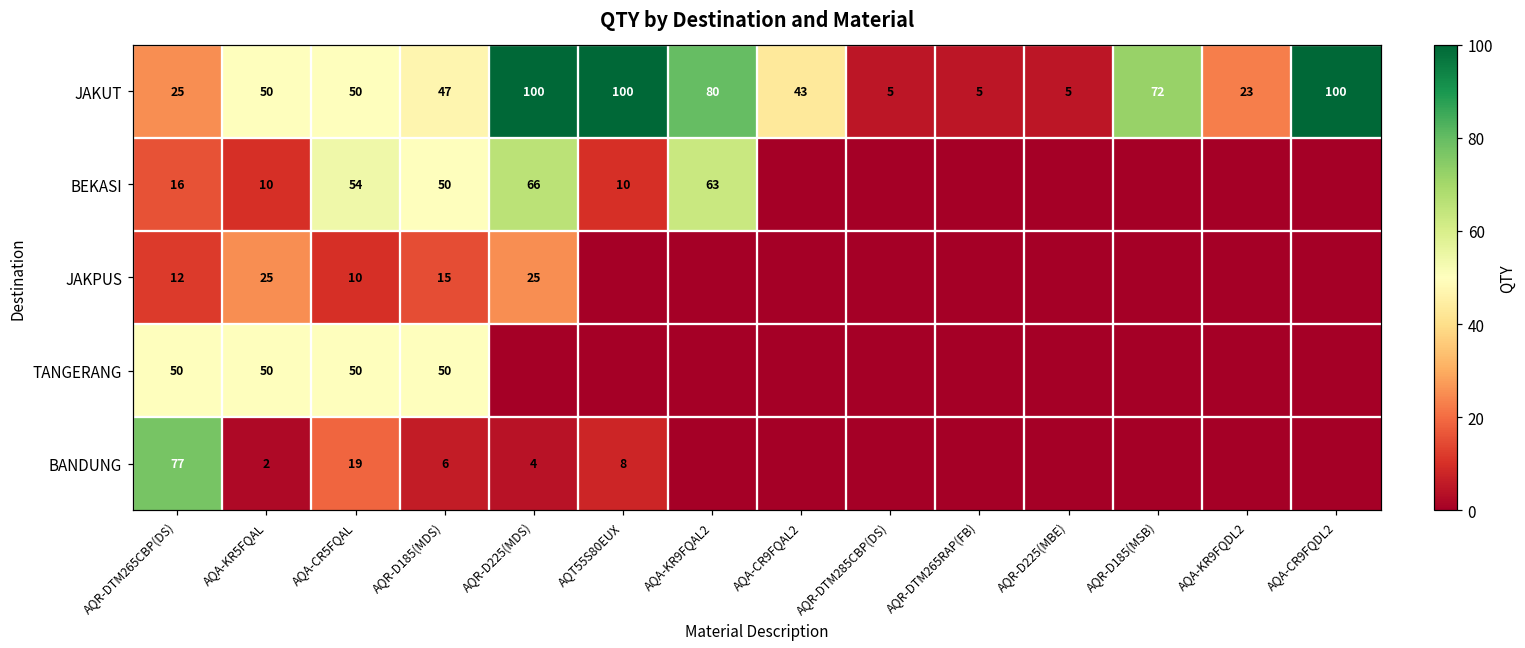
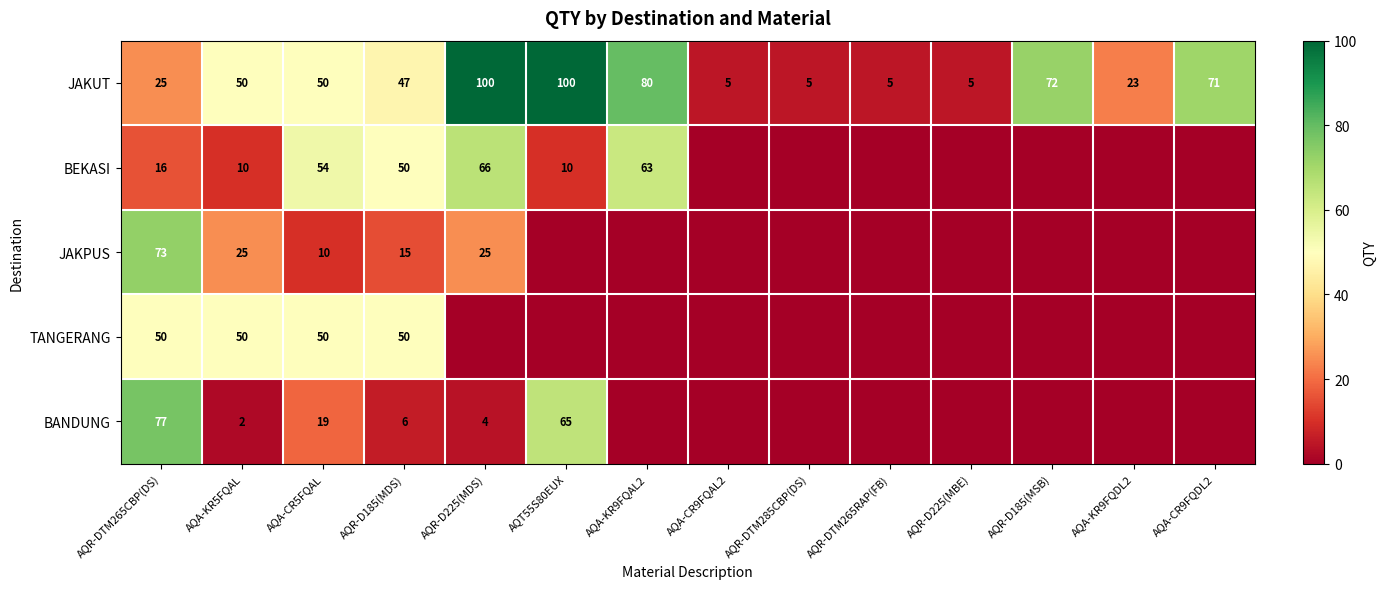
JAKUT, AQA-CR9FQAL2: 43 -> 5
JAKUT, AQA-CR9FQDL2: 100 -> 71
JAKPUS, AQR-DTM265CBP(DS): 12 -> 73
BANDUNG, AQT55S80EUX: 8 -> 65
